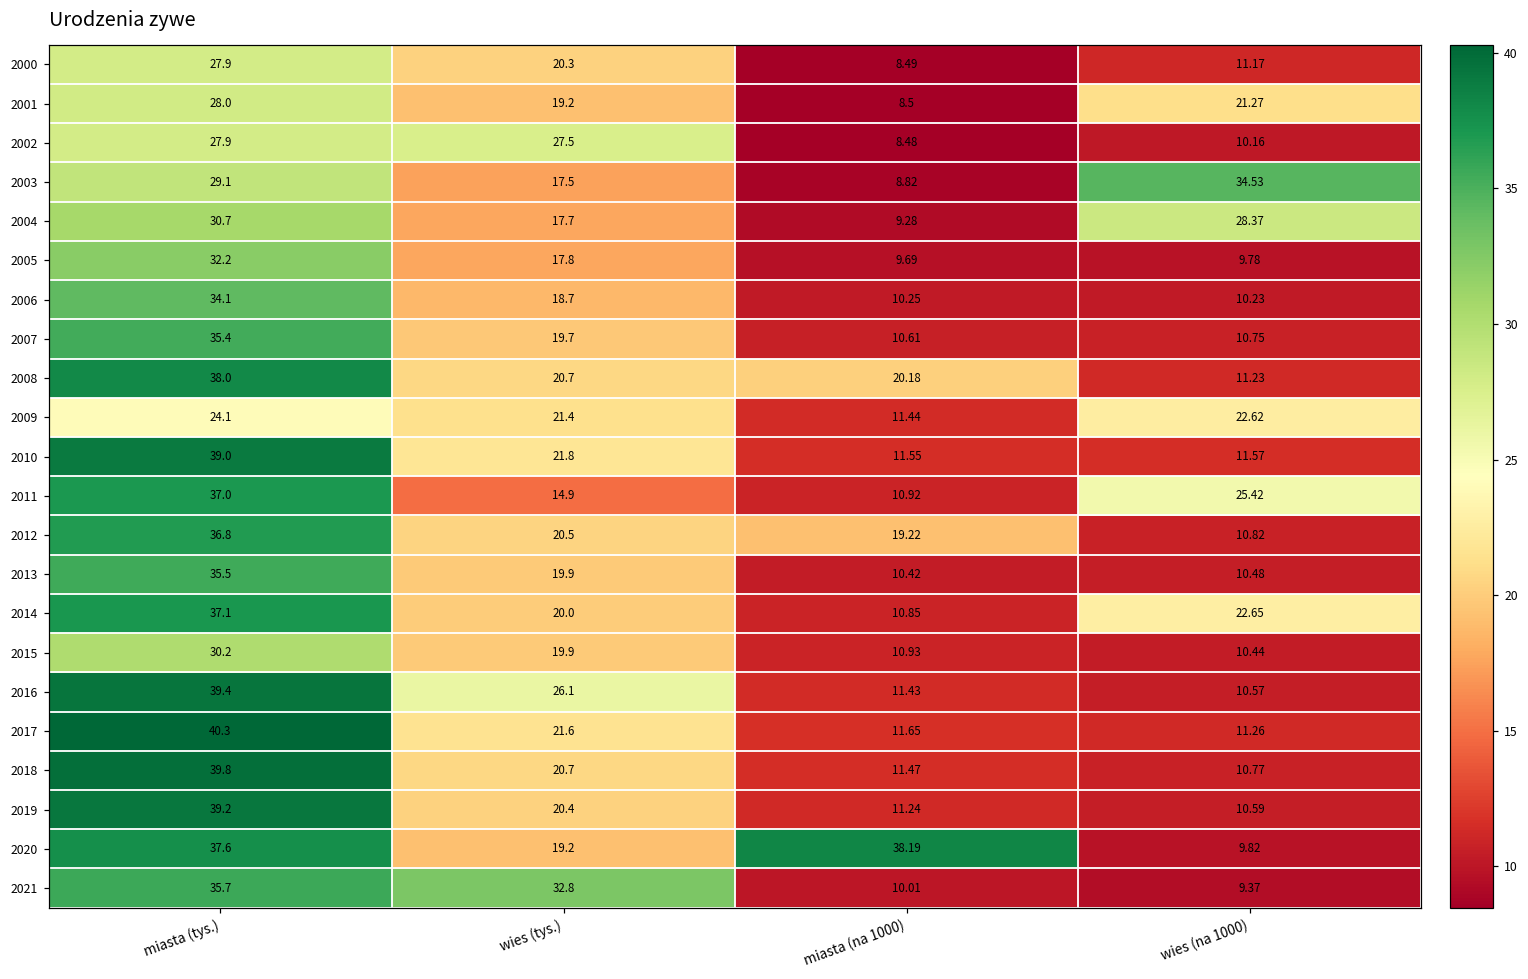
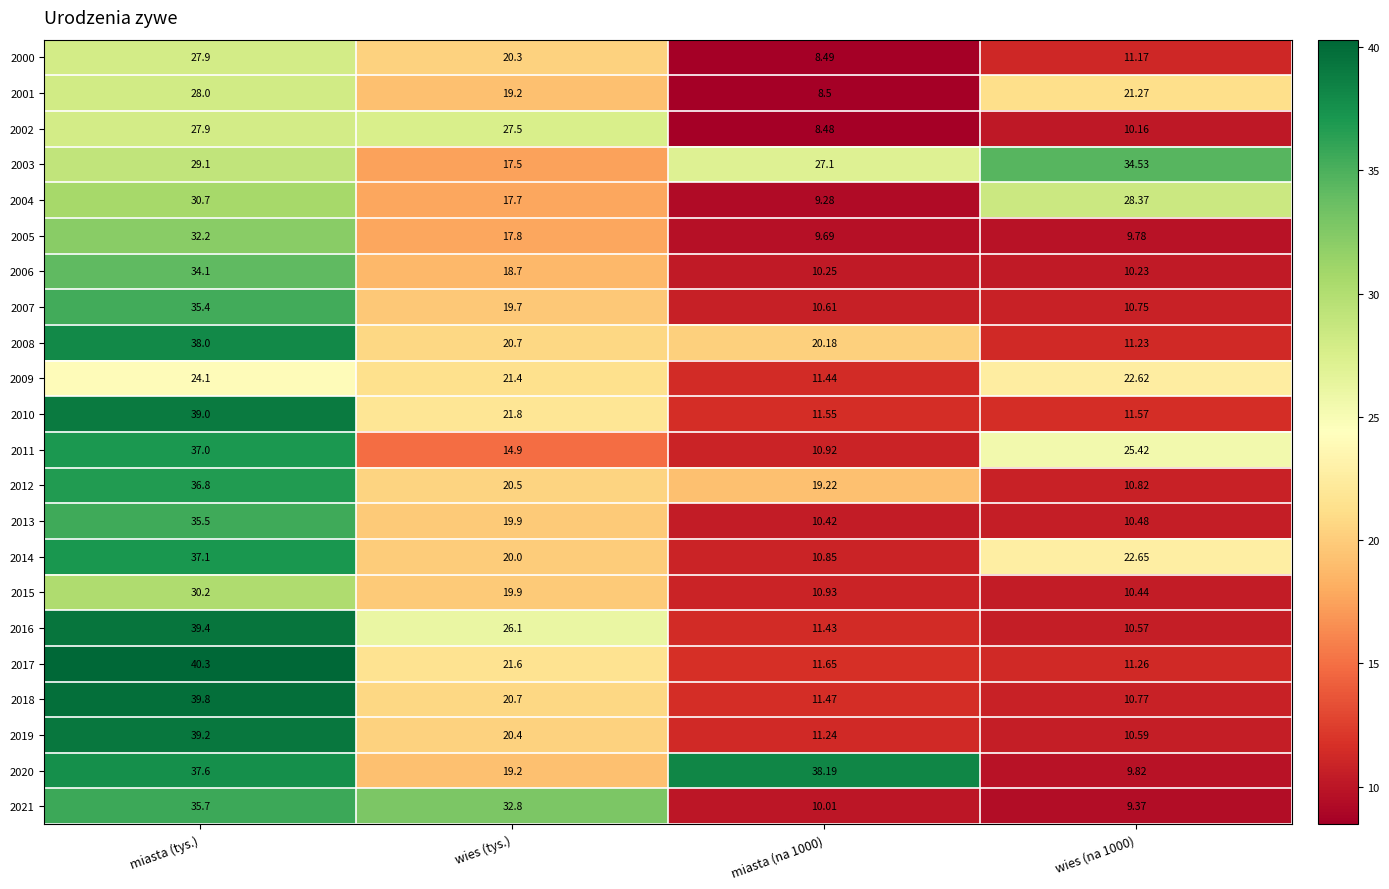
2003, miasta (na 1000): 8.82 -> 27.1
